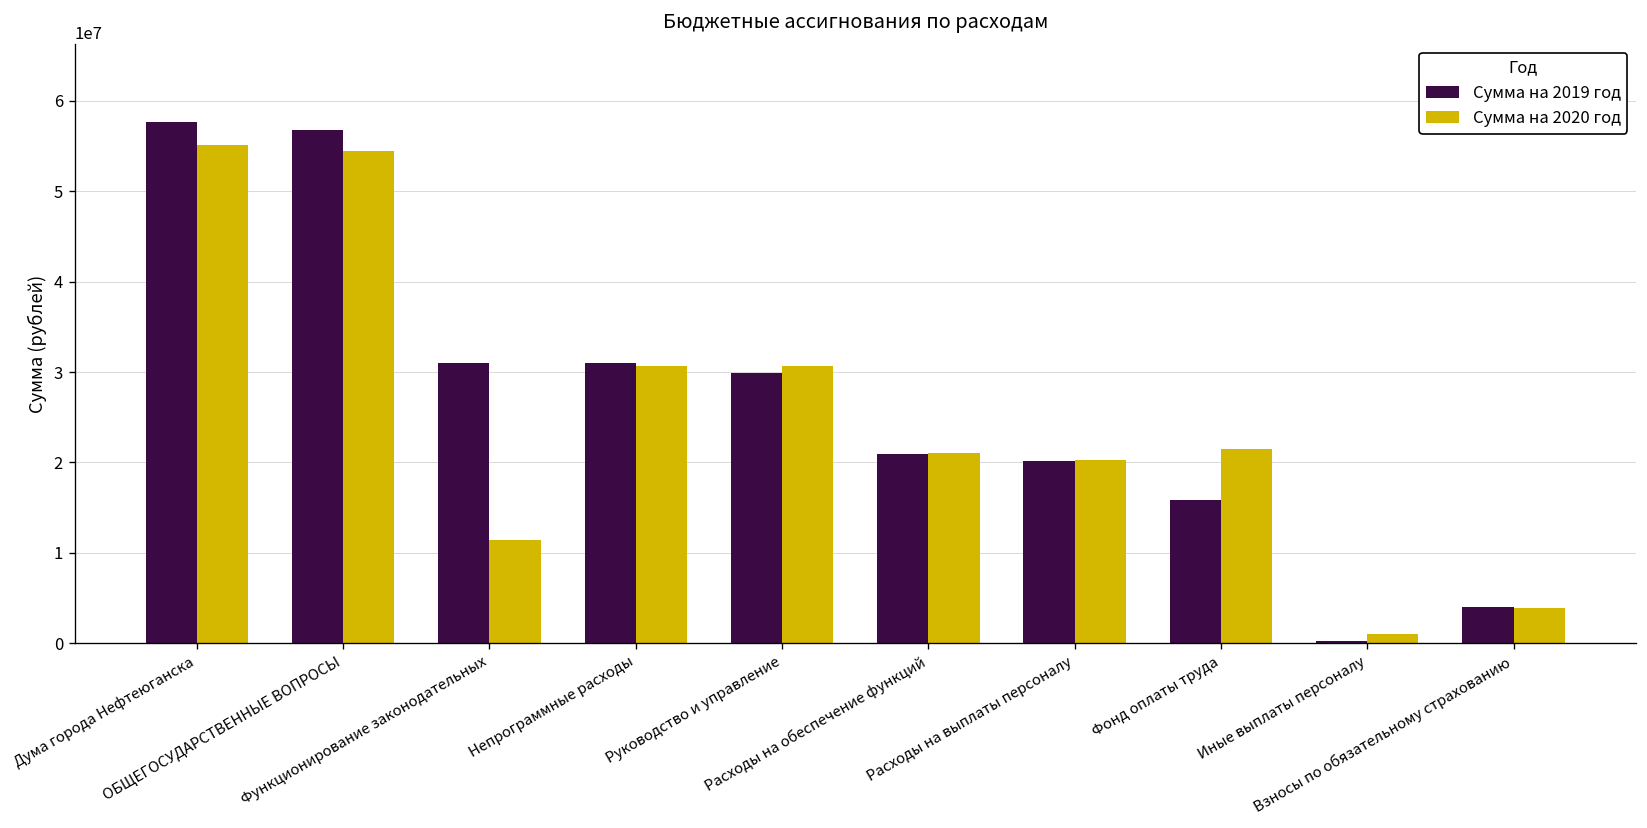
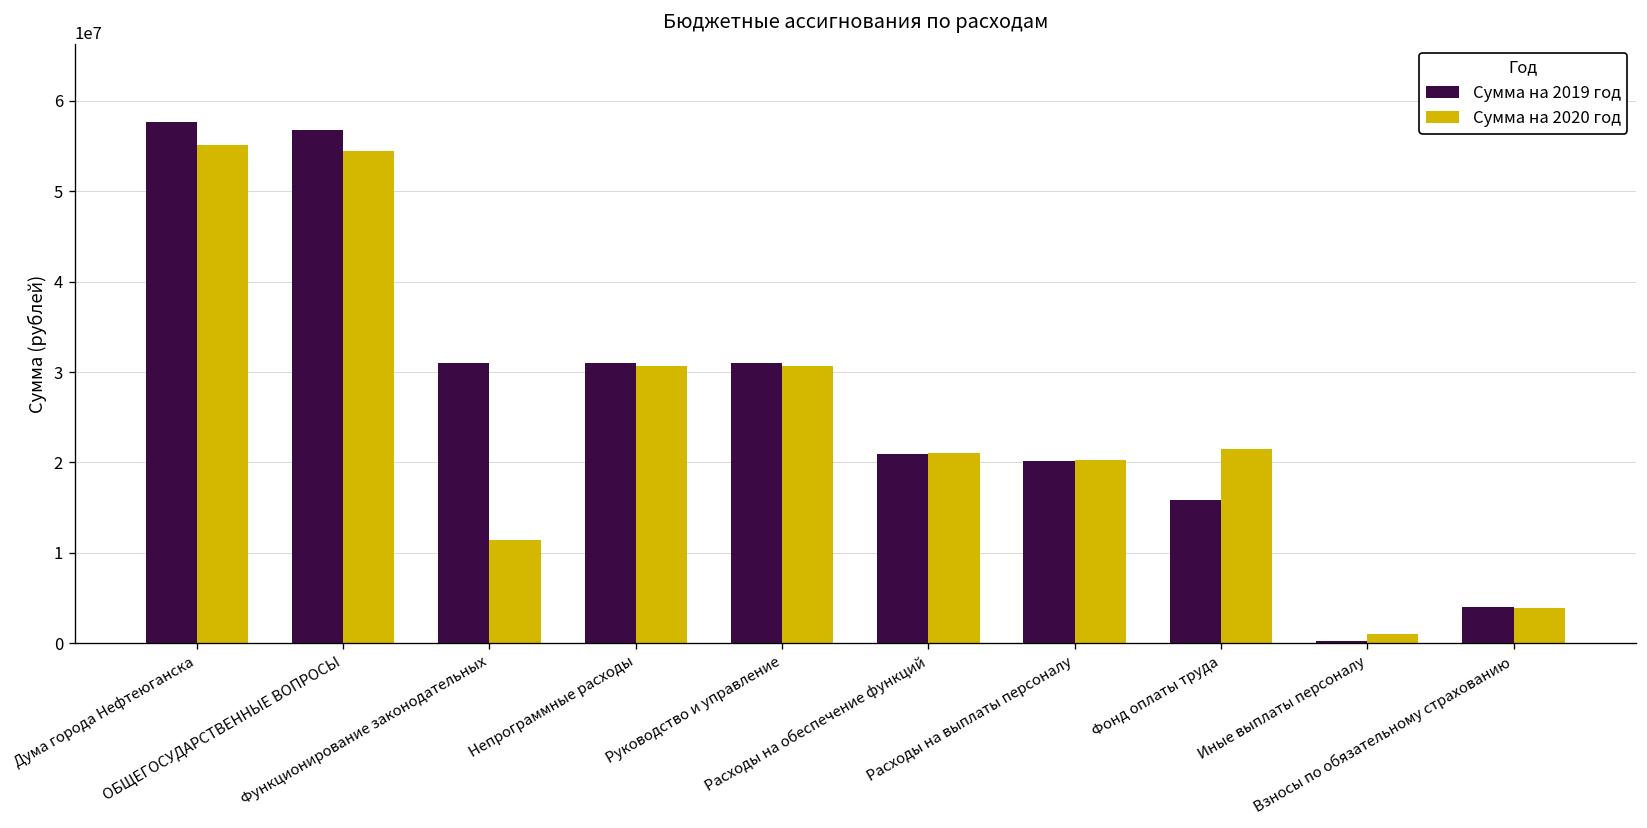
Сумма на 2019 год, Руководство и управление: 30000000 -> 31000000
